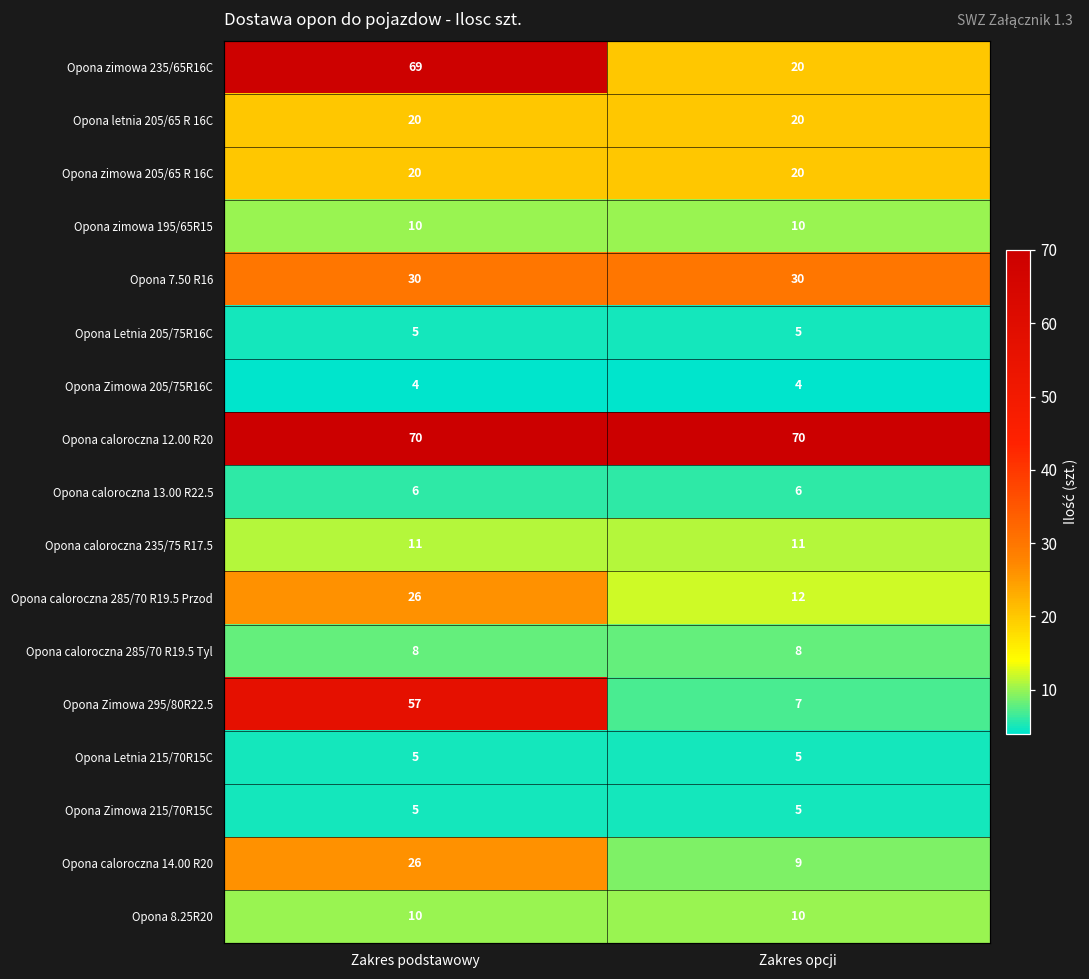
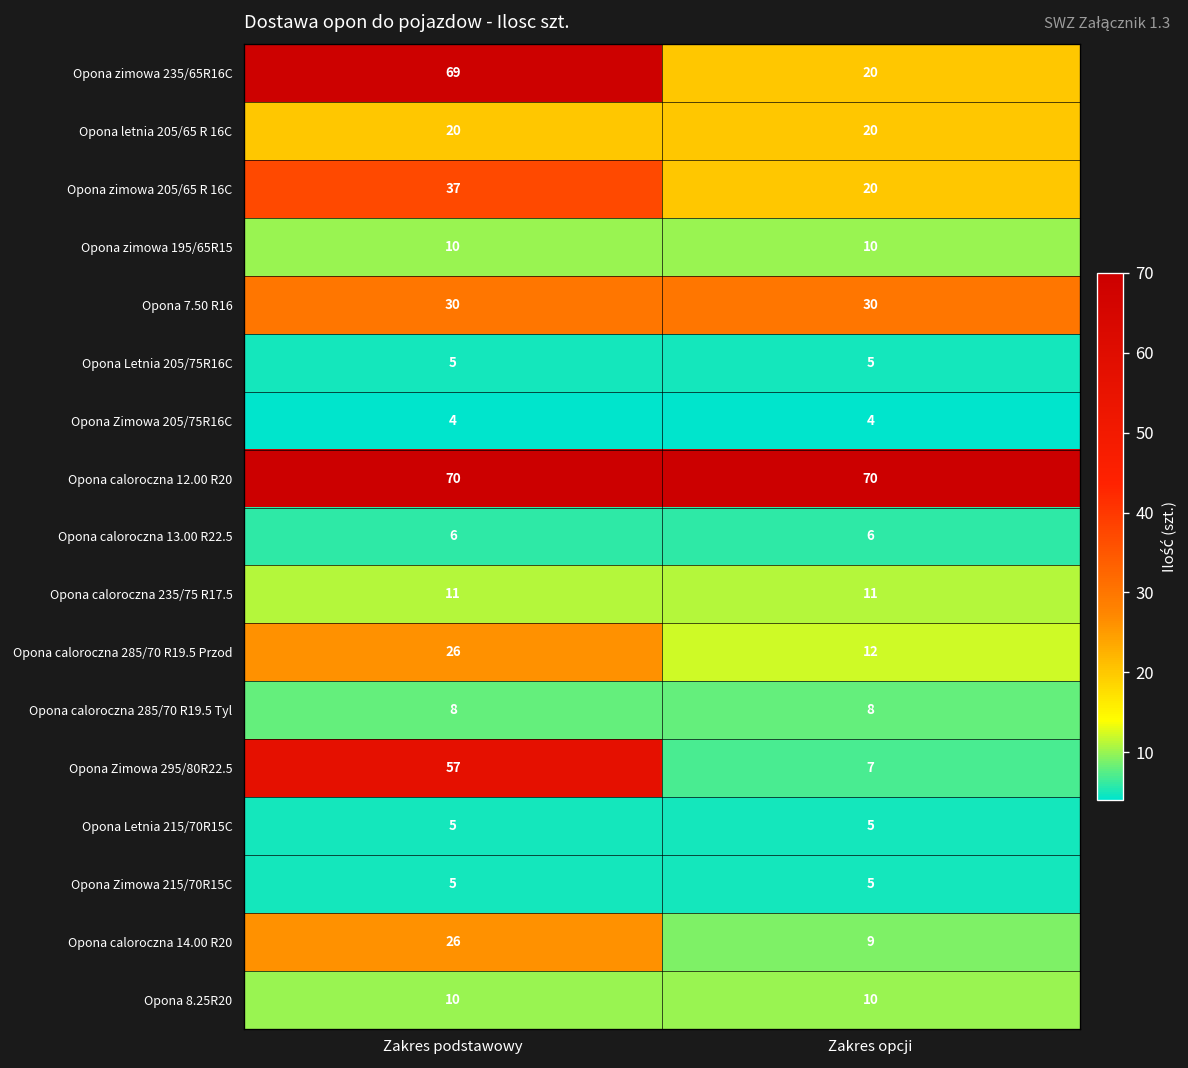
Opona zimowa 205/65 R 16C, Zakres podstawowy: 20 -> 37
